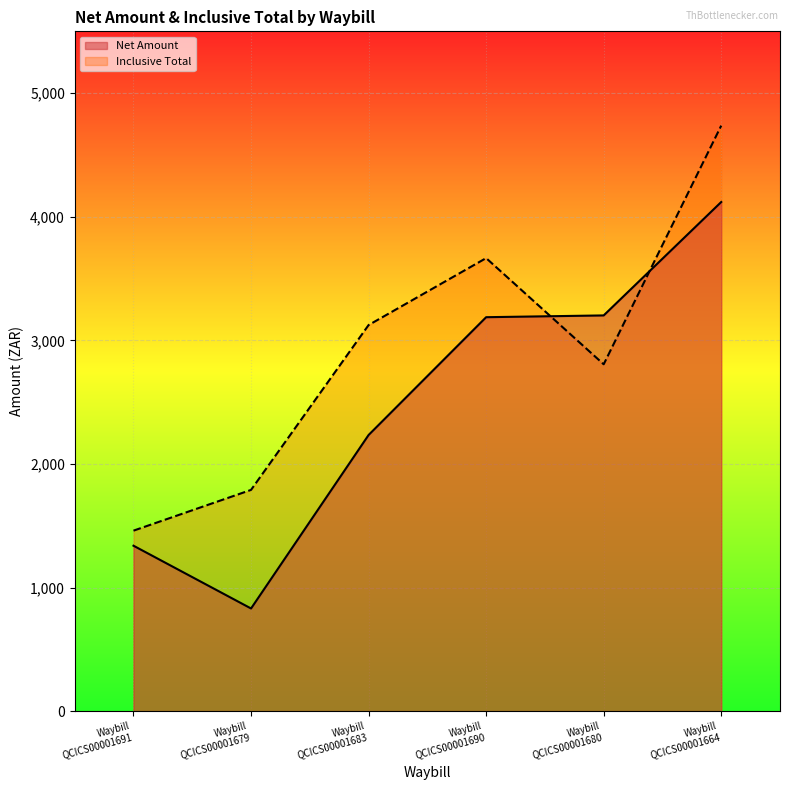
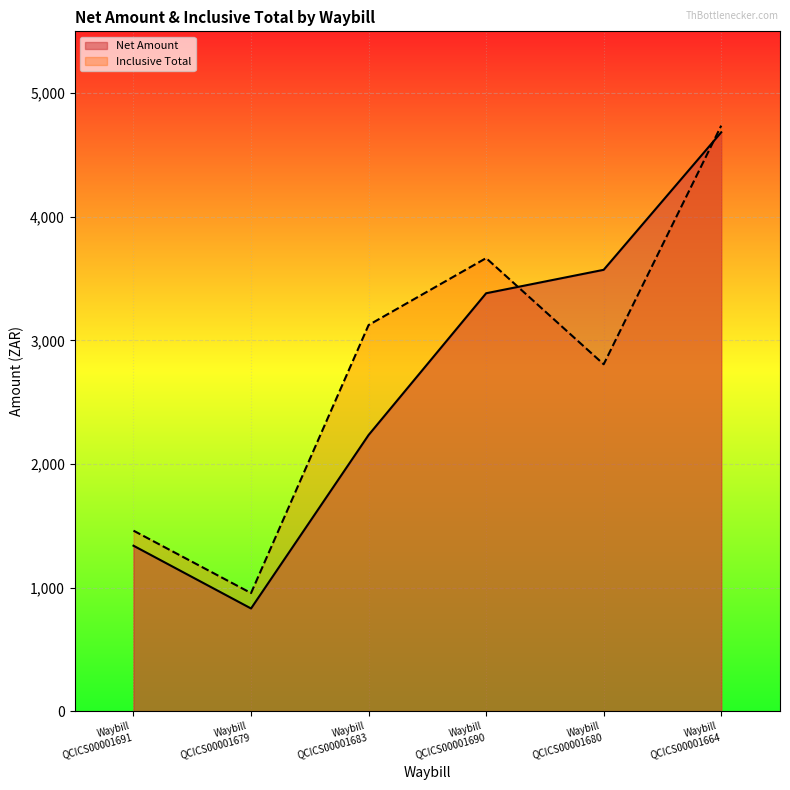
Inclusive Total, Waybill QCICS00001679: 1,790 -> 960
Net Amount, Waybill QCICS00001690: 3,190 -> 3,380
Net Amount, Waybill QCICS00001680: 3,200 -> 3,570
Net Amount, Waybill QCICS00001664: 4,120 -> 4,680
